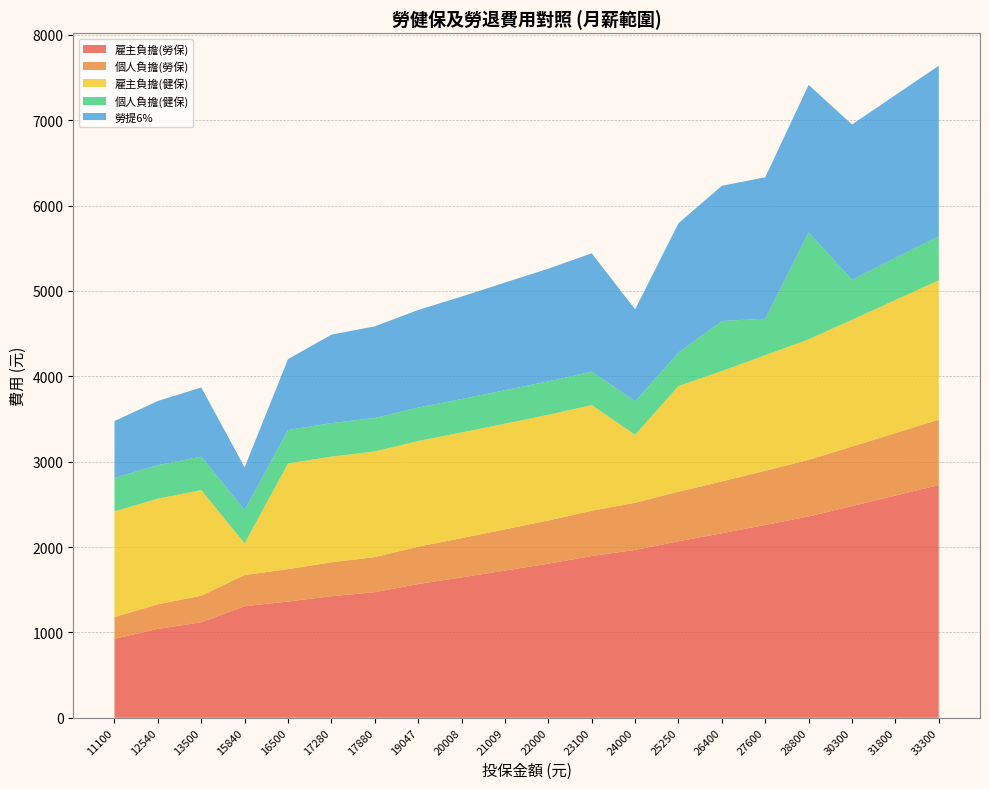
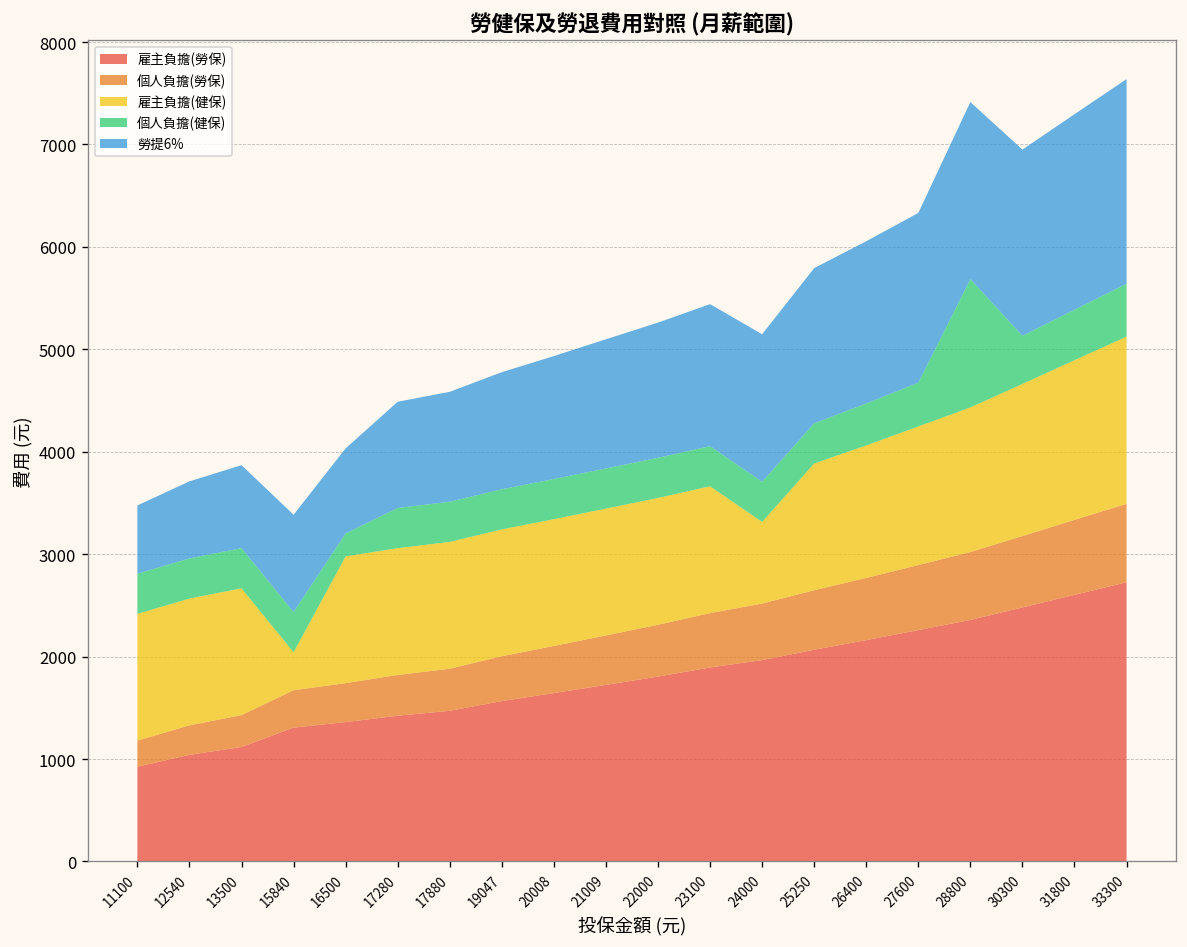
勞提6%, 15840: 500 -> 1000
個人負擔(健保), 16500: 400 -> 200
勞提6%, 24000: 1100 -> 1400
個人負擔(健保), 26400: 600 -> 400
